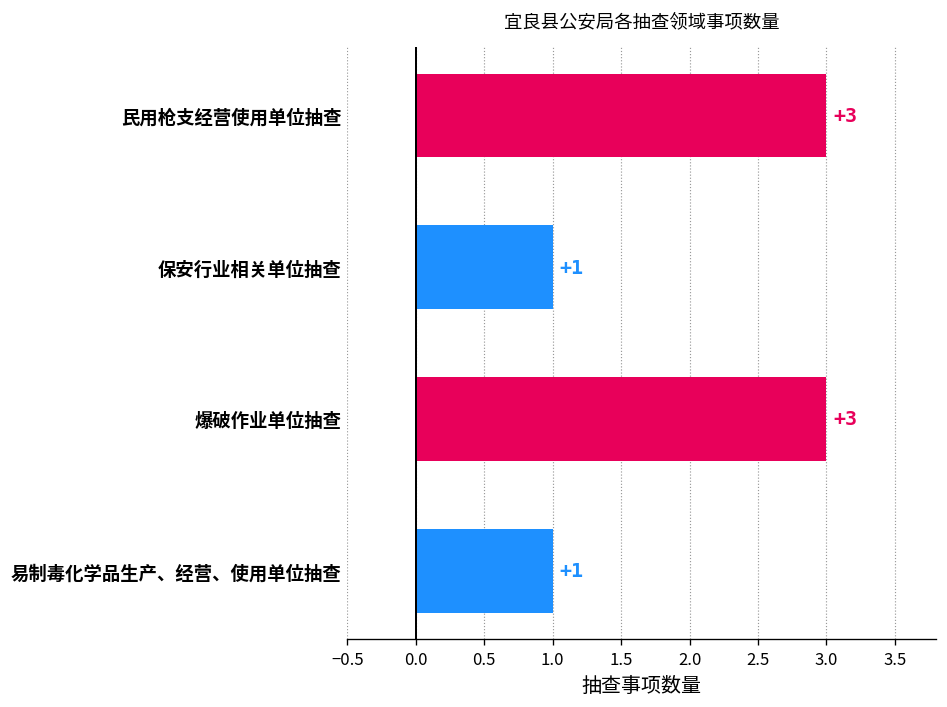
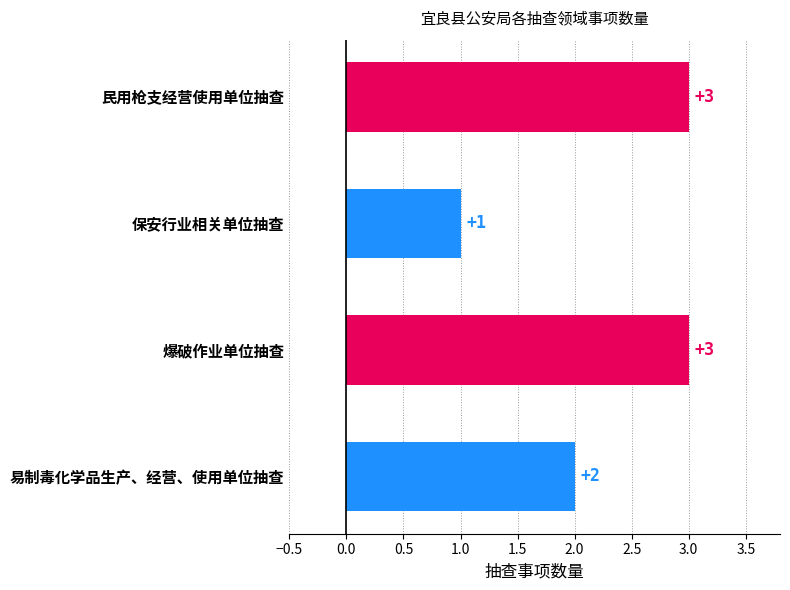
易制毒化学品生产、经营、使用单位抽查: +1 -> +2
